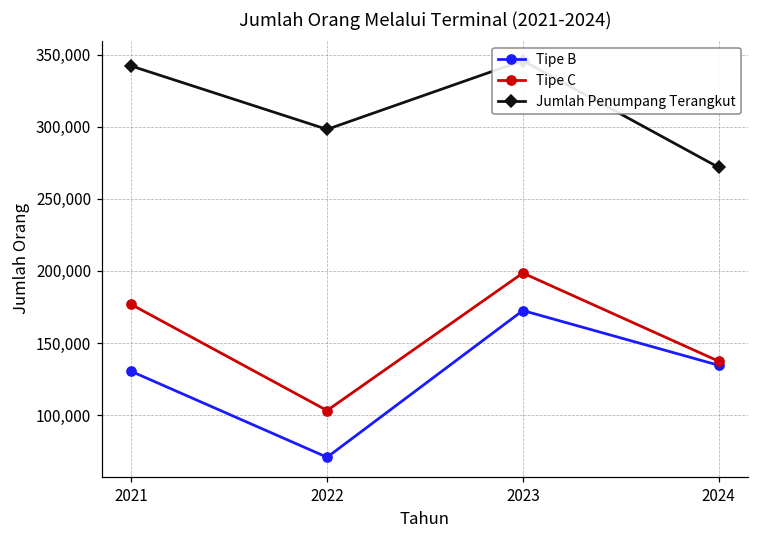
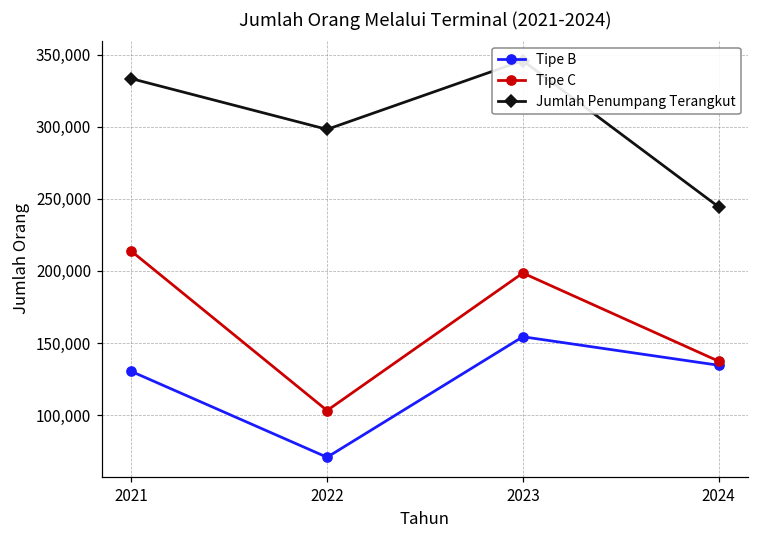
Tipe C, 2021: 177,000 -> 214,000
Jumlah Penumpang Terangkut, 2021: 342,000 -> 334,000
Tipe B, 2023: 173,000 -> 154,000
Jumlah Penumpang Terangkut, 2024: 272,000 -> 245,000
